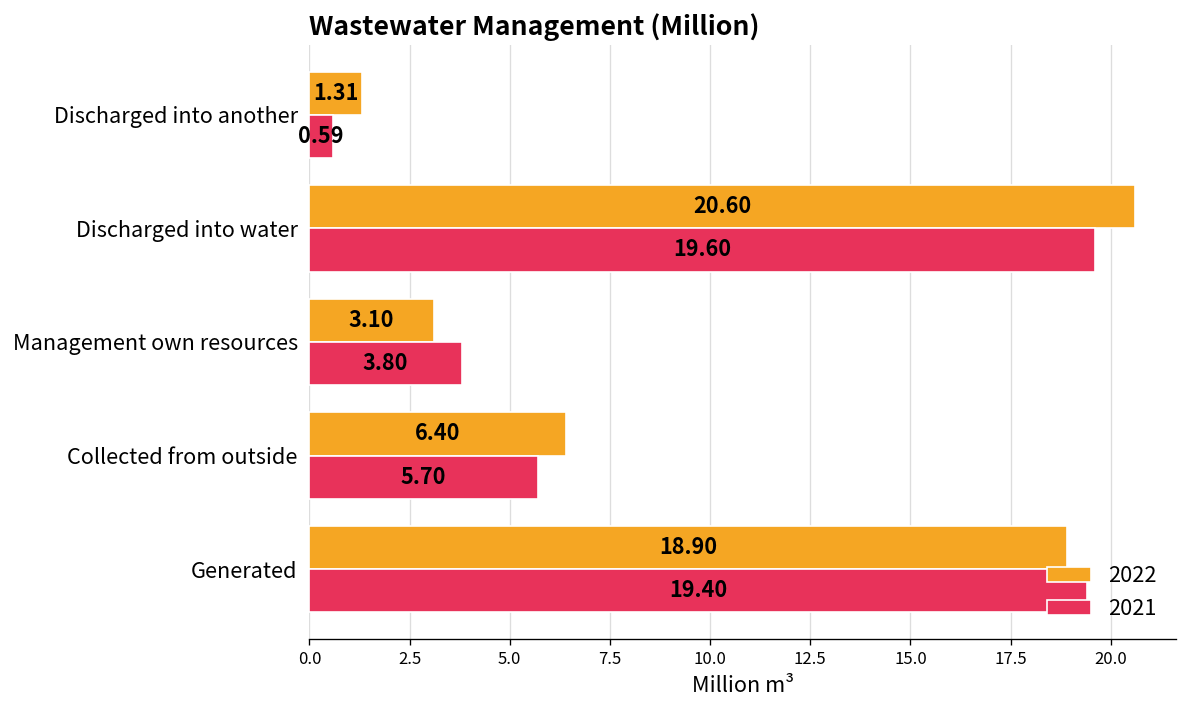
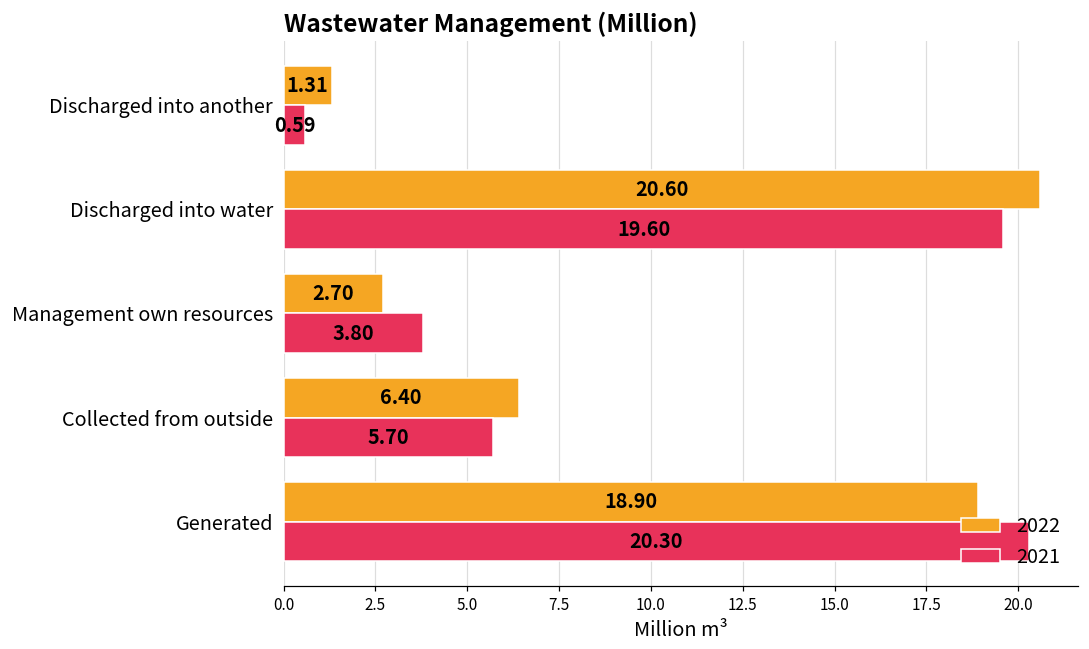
2022, Management own resources: 3.10 -> 2.70
2021, Generated: 19.40 -> 20.30
